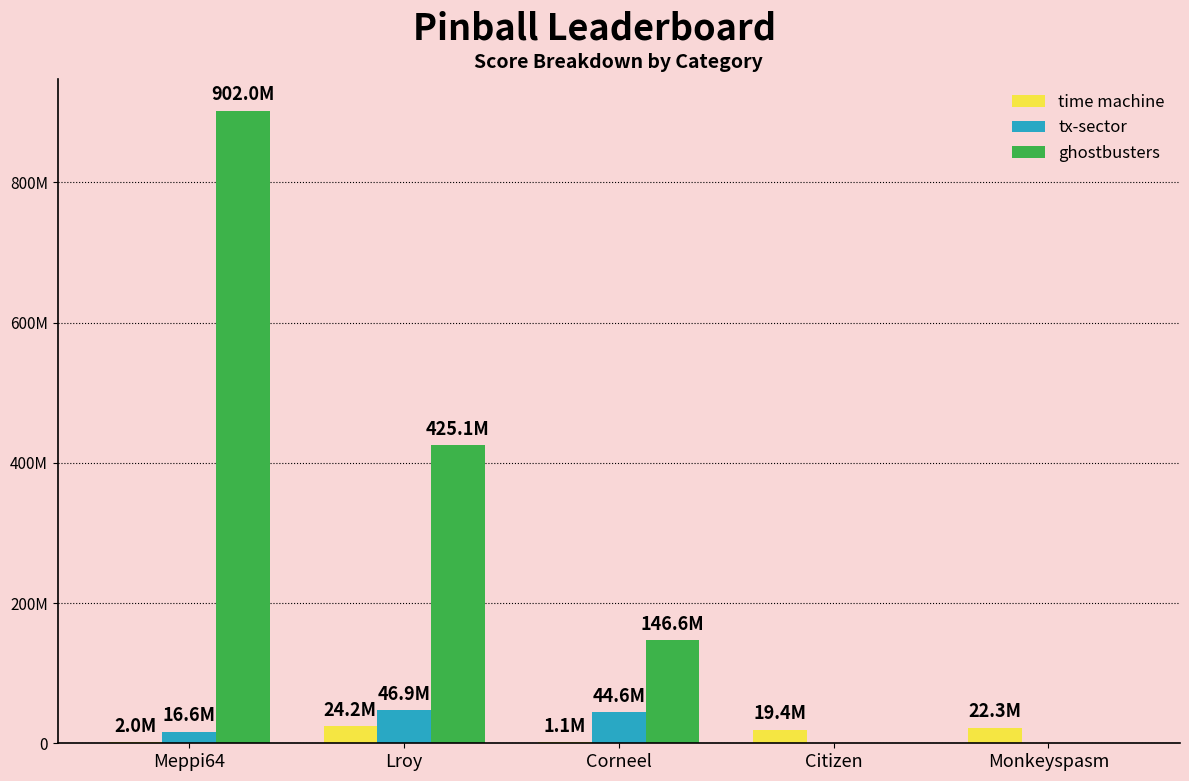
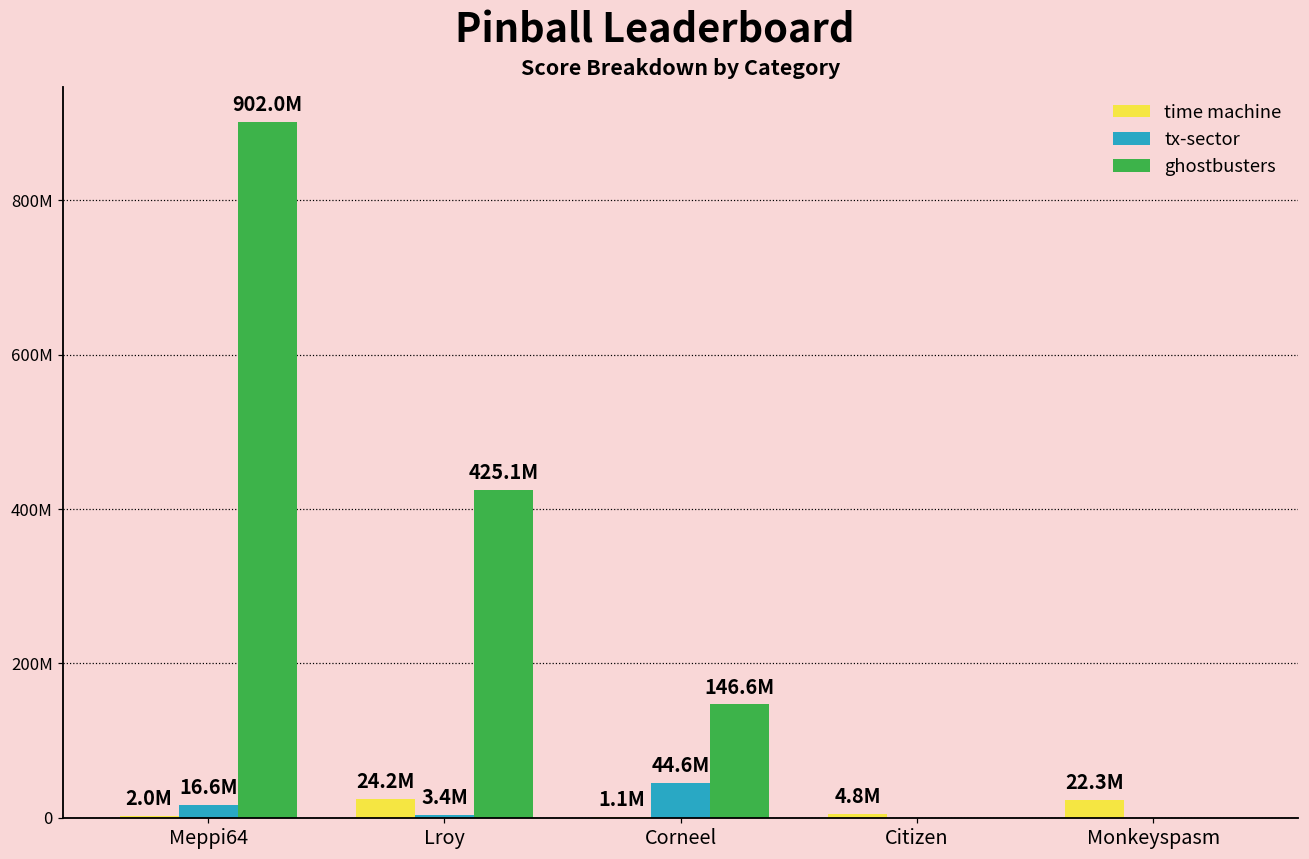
tx-sector, Lroy: 46.9M -> 3.4M
time machine, Citizen: 19.4M -> 4.8M
